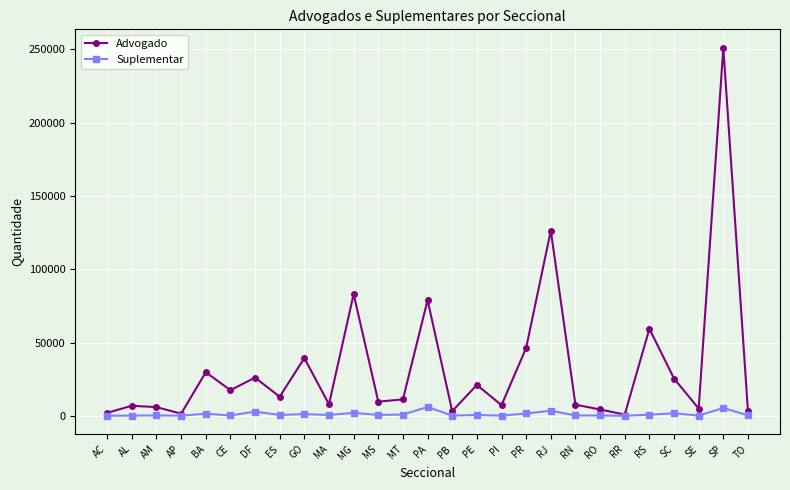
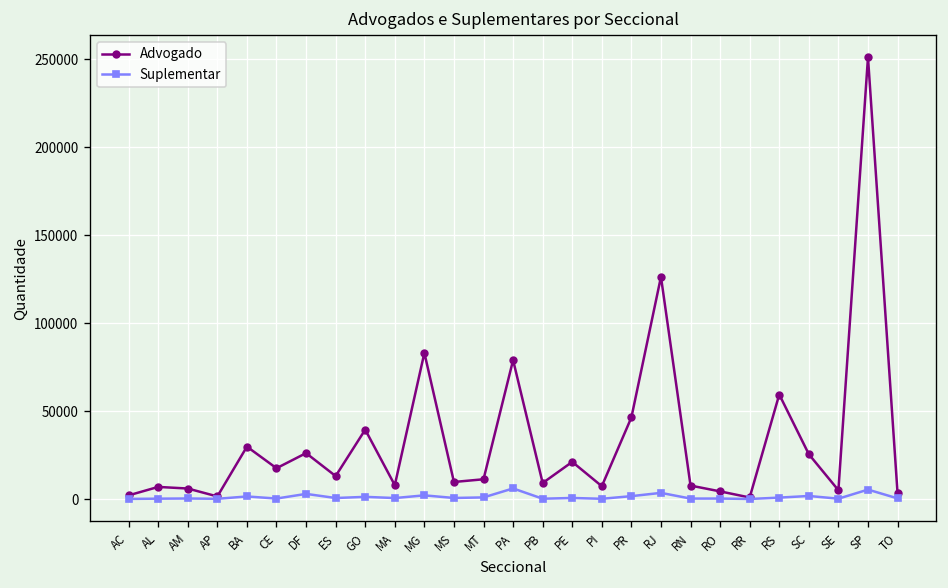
Advogado, PB: 3000 -> 9000
